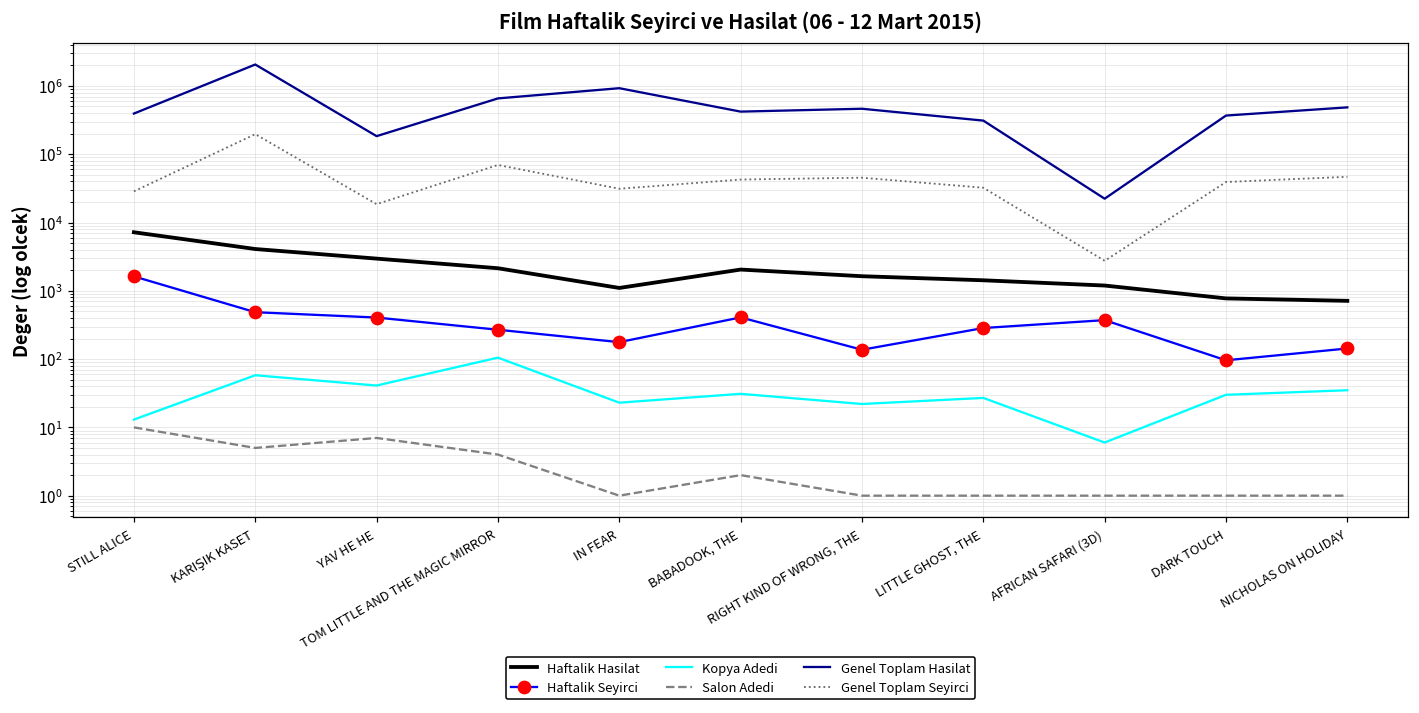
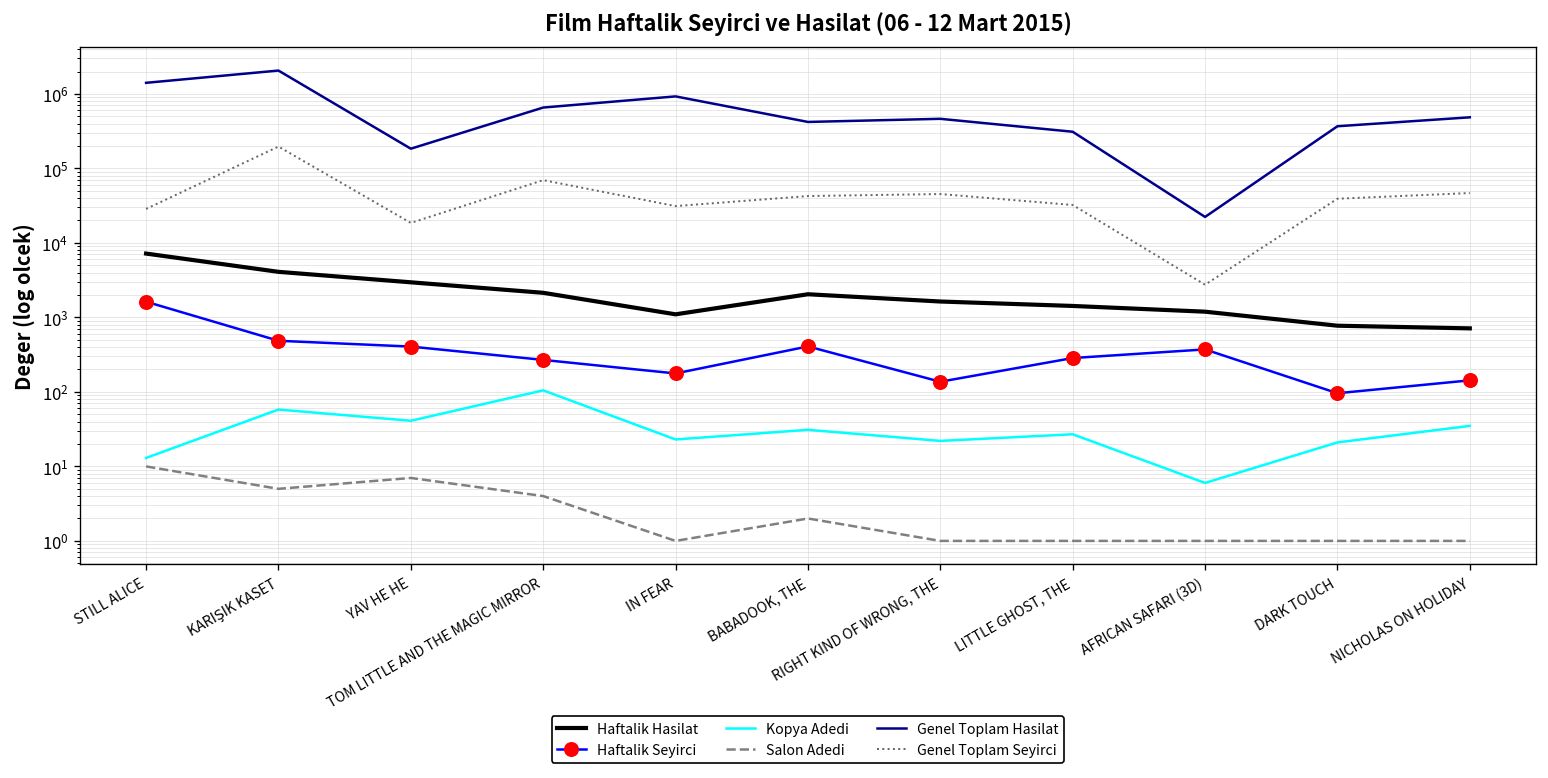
Genel Toplam Hasilat, STILL ALICE: 400000 -> 1400000
Kopya Adedi, DARK TOUCH: 30 -> 21
